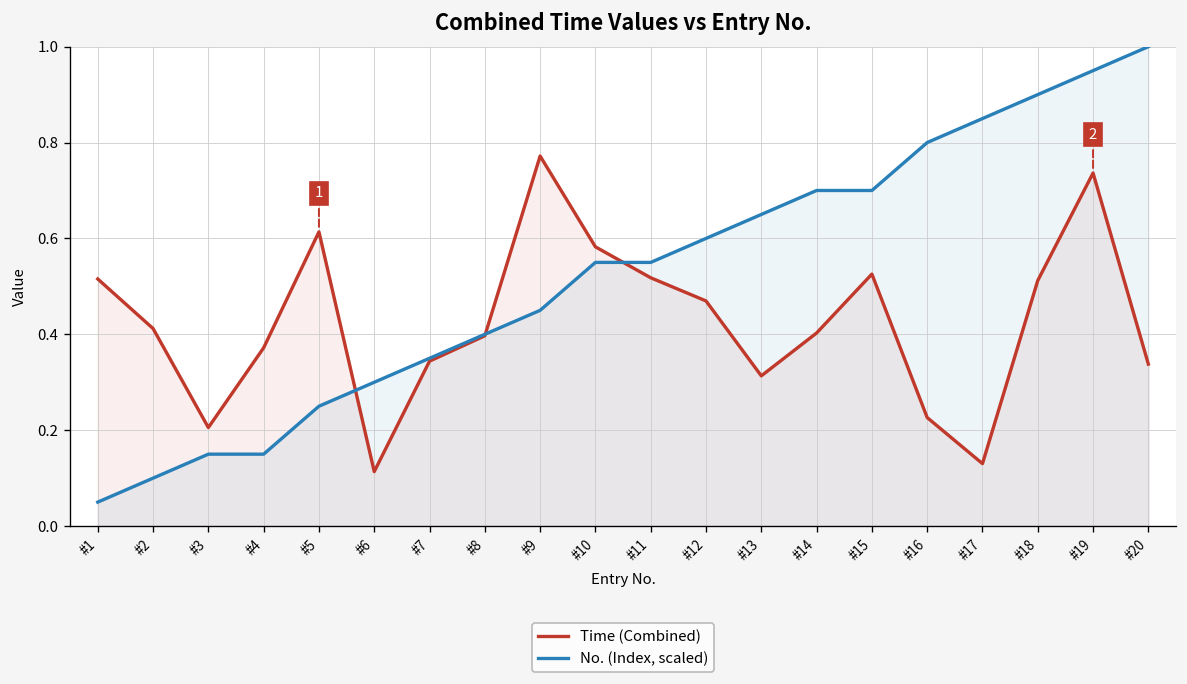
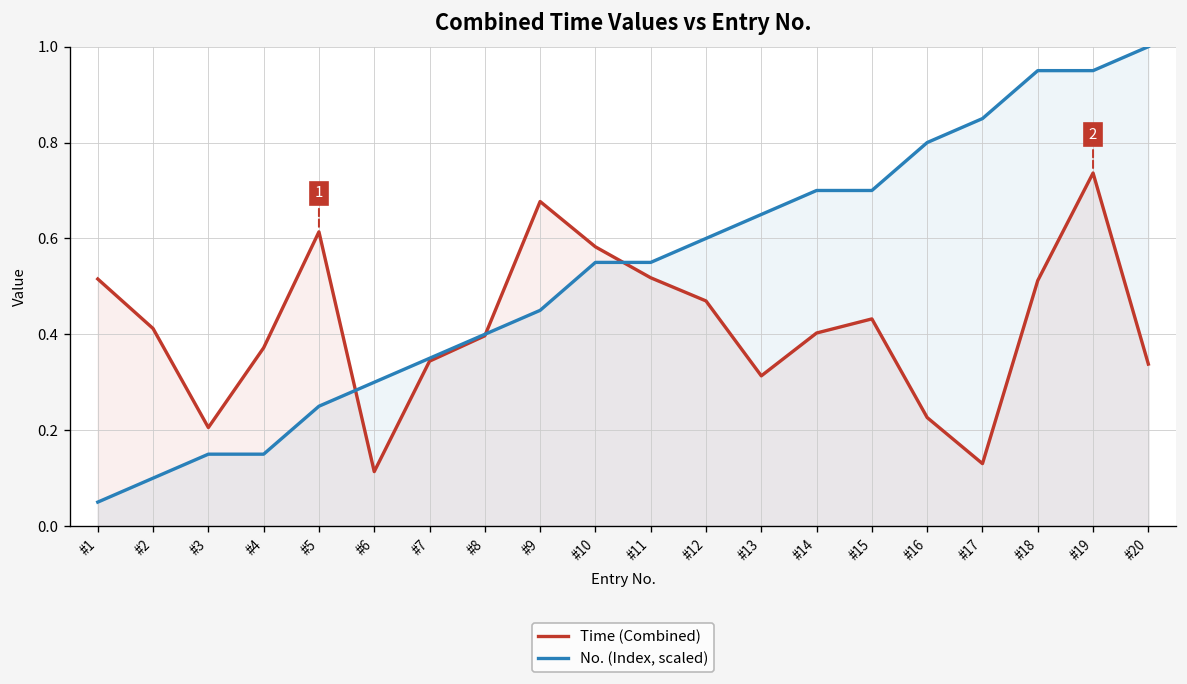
Time (Combined), #9: 0.77 -> 0.68
Time (Combined), #15: 0.53 -> 0.43
No. (Index, scaled), #18: 0.90 -> 0.95
